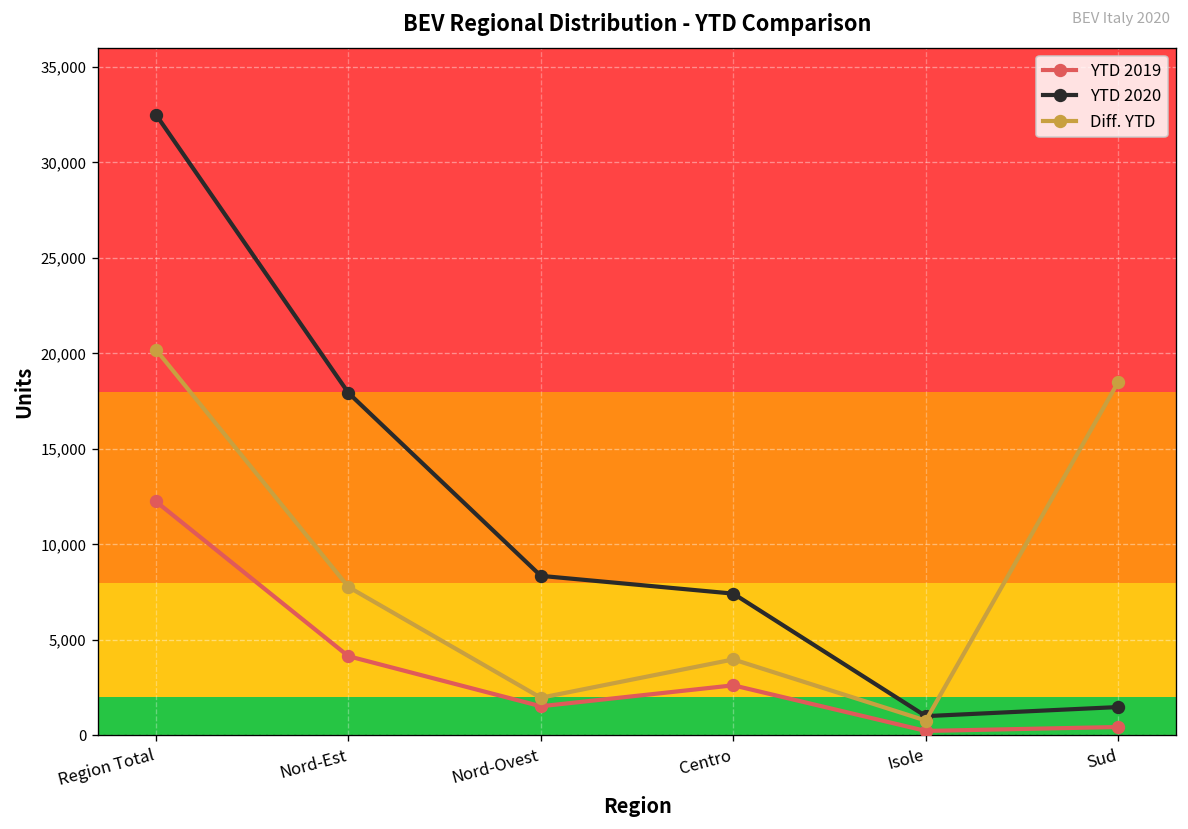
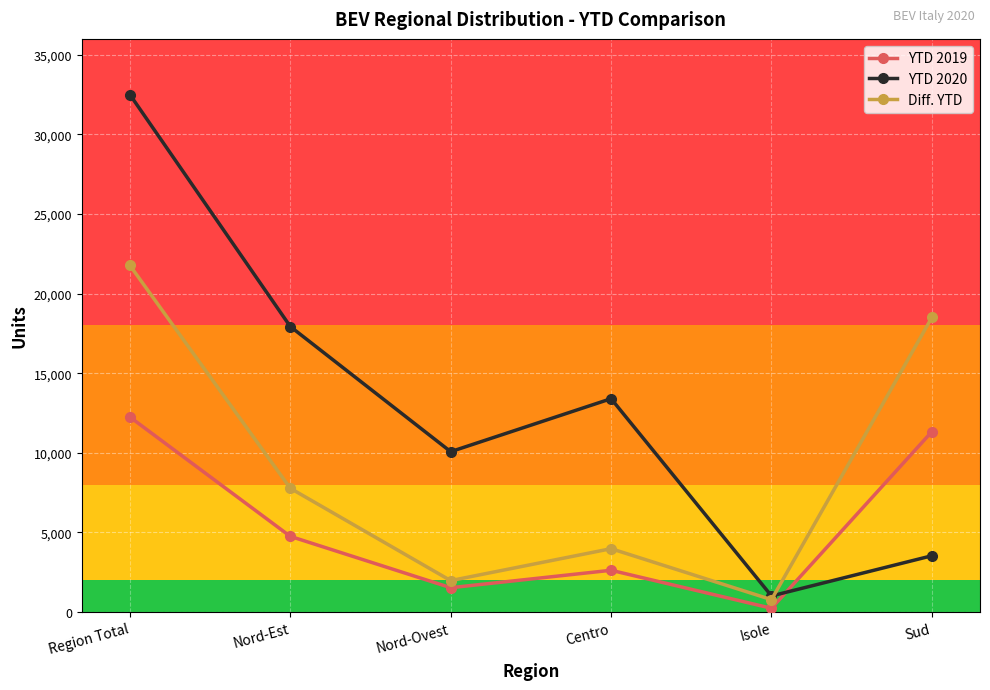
Diff. YTD, Region Total: 20,200 -> 21,800
YTD 2019, Nord-Est: 4,100 -> 4,800
YTD 2020, Nord-Ovest: 8,400 -> 10,100
YTD 2020, Centro: 7,400 -> 13,400
YTD 2019, Sud: 400 -> 11,300
YTD 2020, Sud: 1,500 -> 3,500
